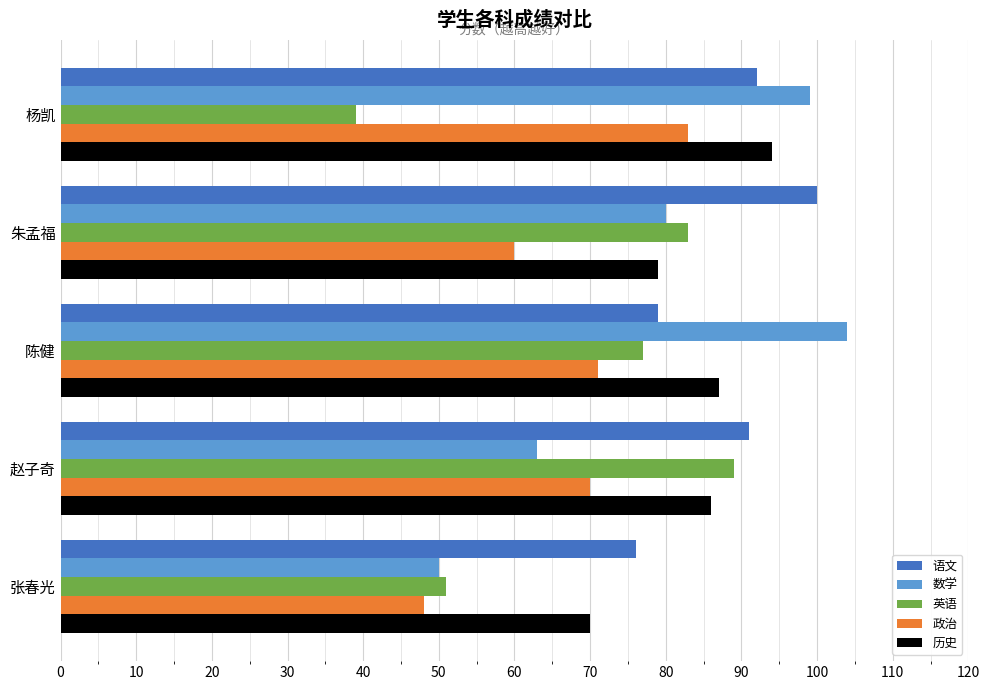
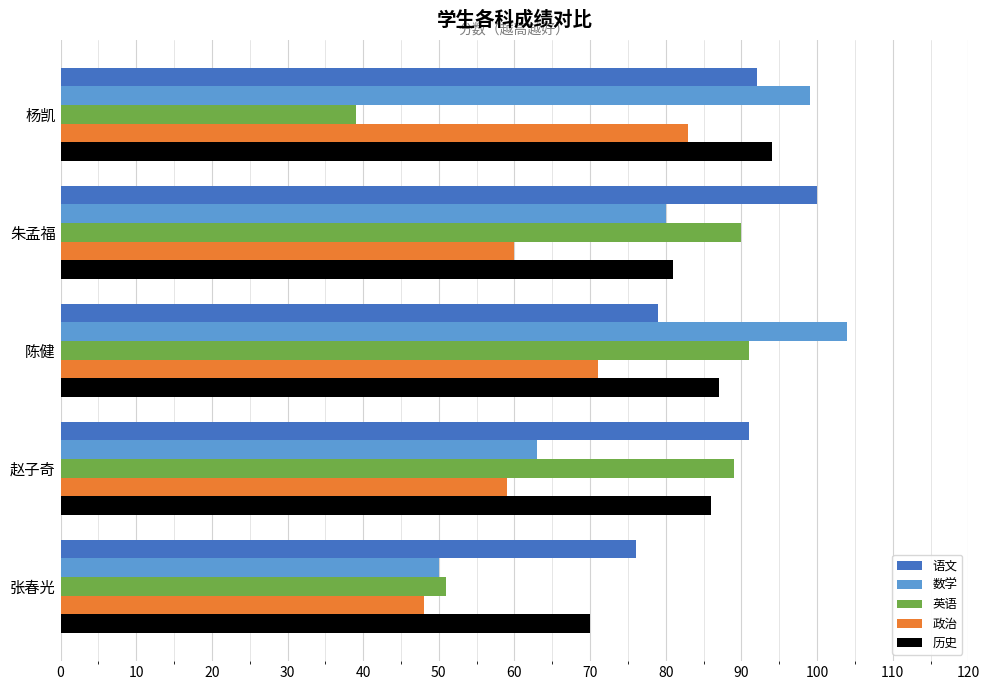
英语, 朱孟福: 83 -> 90
历史, 朱孟福: 79 -> 81
英语, 陈健: 77 -> 91
政治, 赵子奇: 70 -> 59
